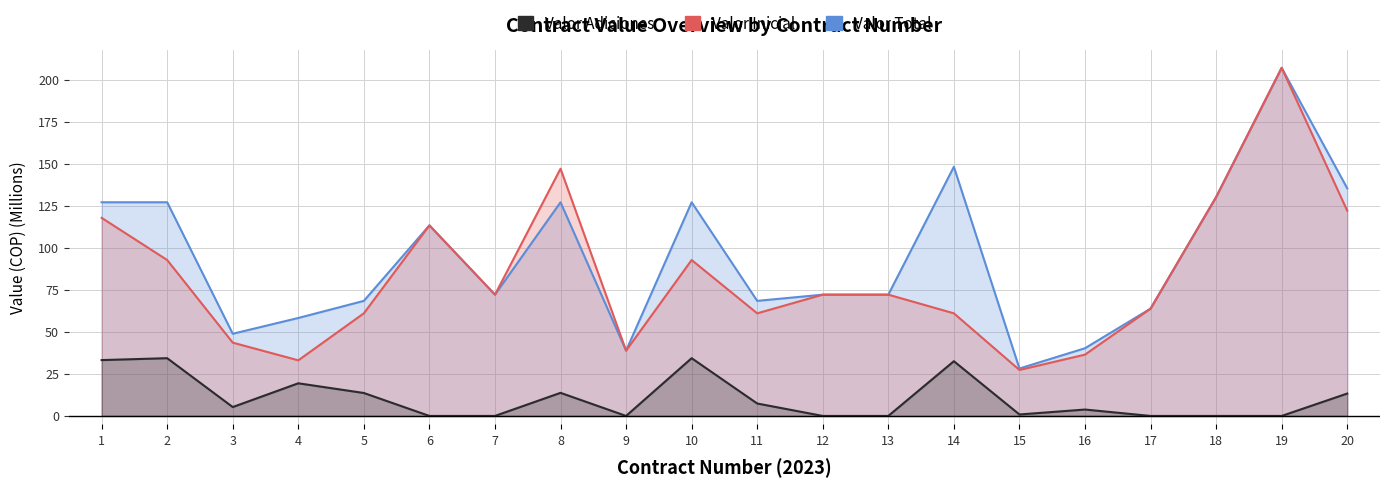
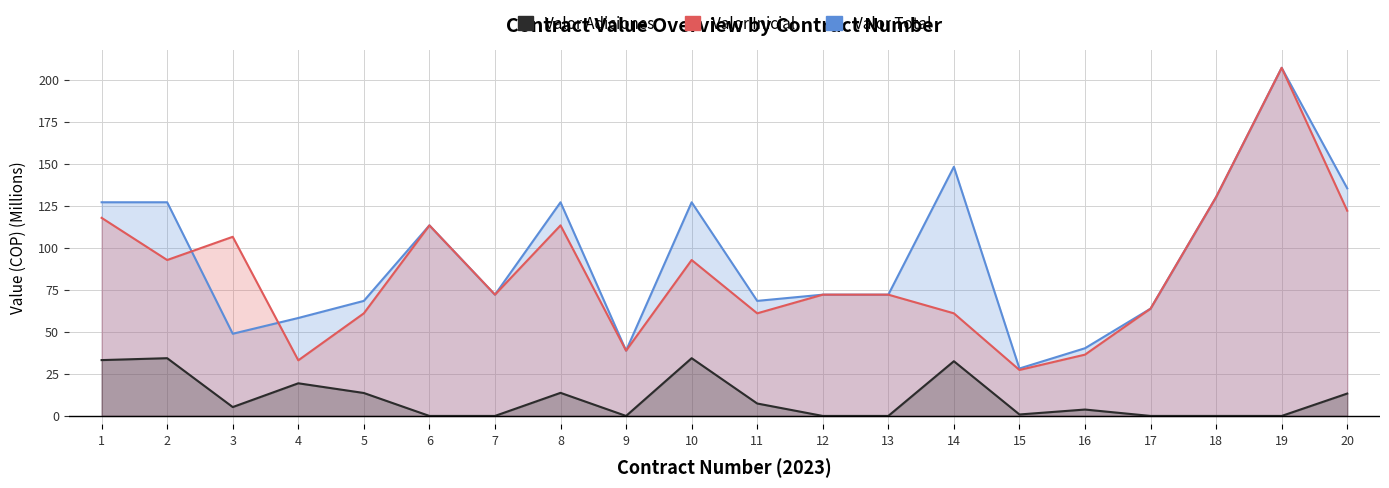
Valor Inicial, 3: 44 -> 107
Valor Inicial, 8: 147 -> 113
